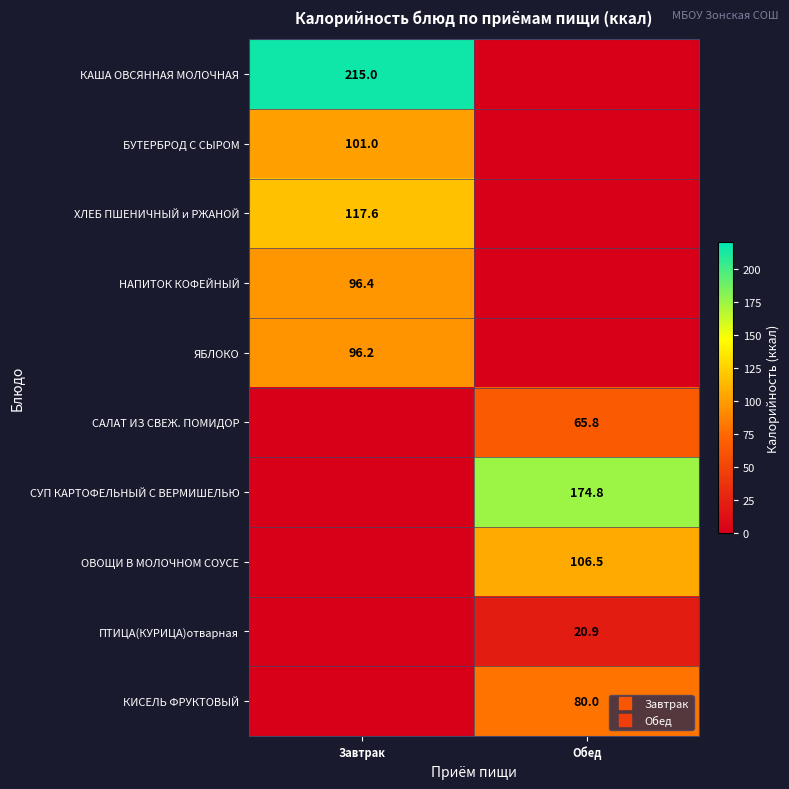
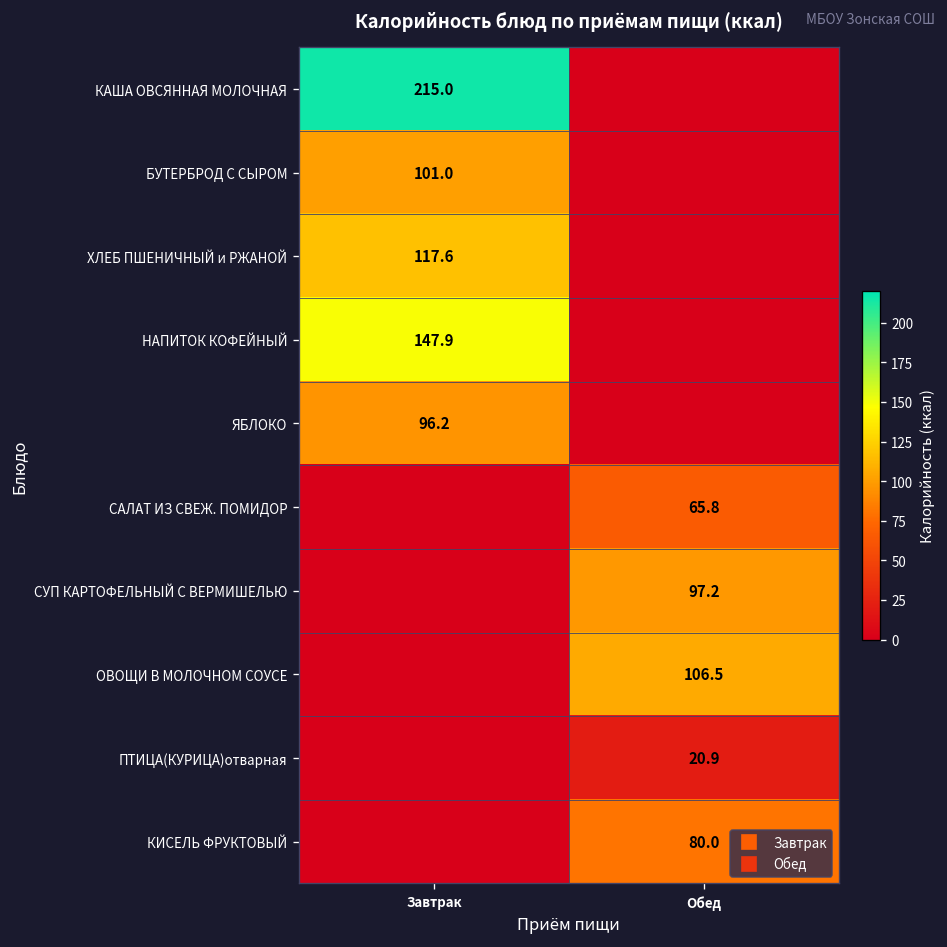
НАПИТОК КОФЕЙНЫЙ, Завтрак: 96.4 -> 147.9
СУП КАРТОФЕЛЬНЫЙ С ВЕРМИШЕЛЬЮ, Обед: 174.8 -> 97.2
